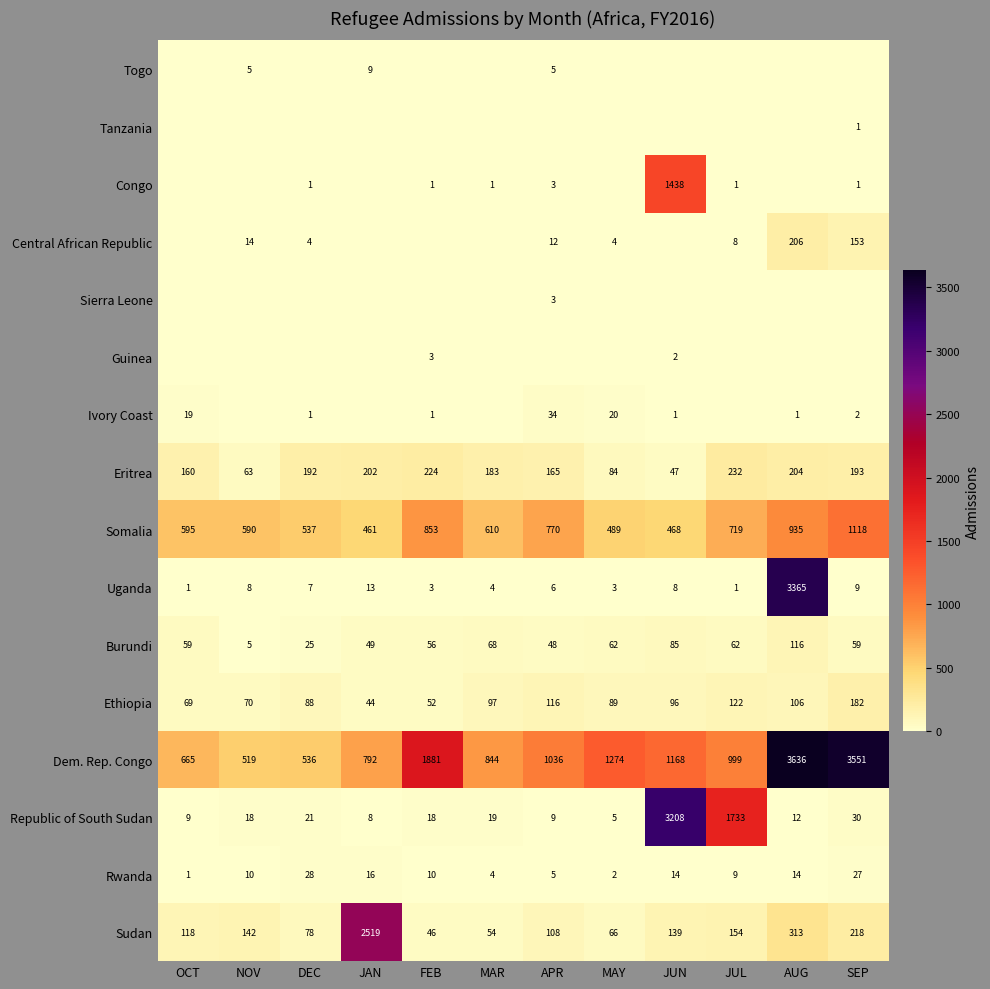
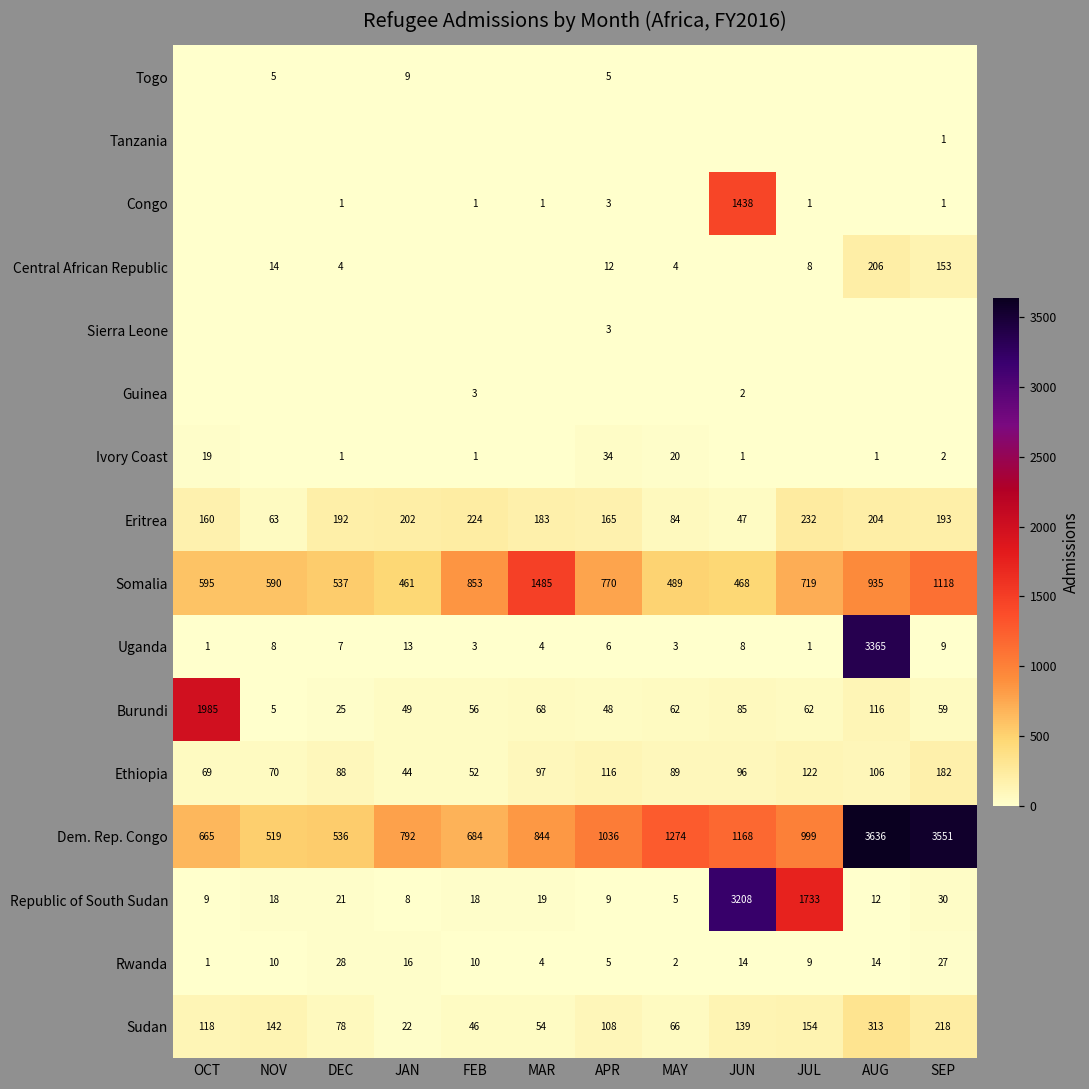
Somalia, MAR: 610 -> 1485
Burundi, OCT: 59 -> 1985
Dem. Rep. Congo, FEB: 1881 -> 684
Sudan, JAN: 2519 -> 22
